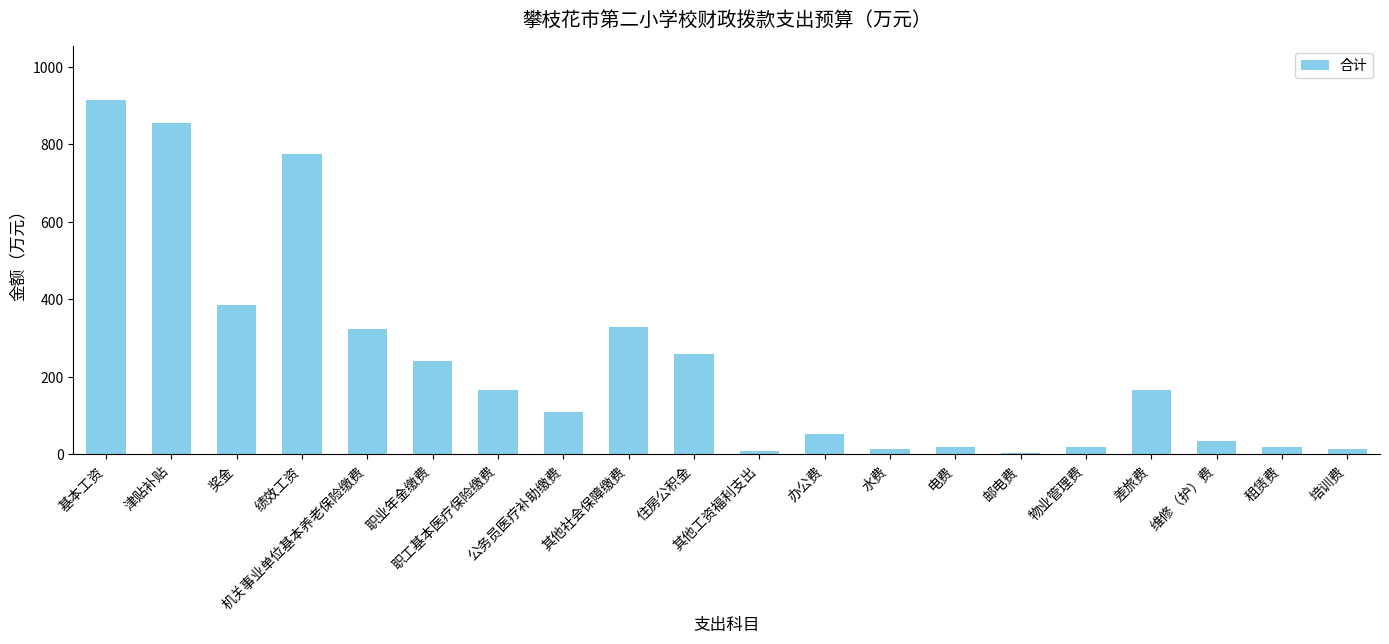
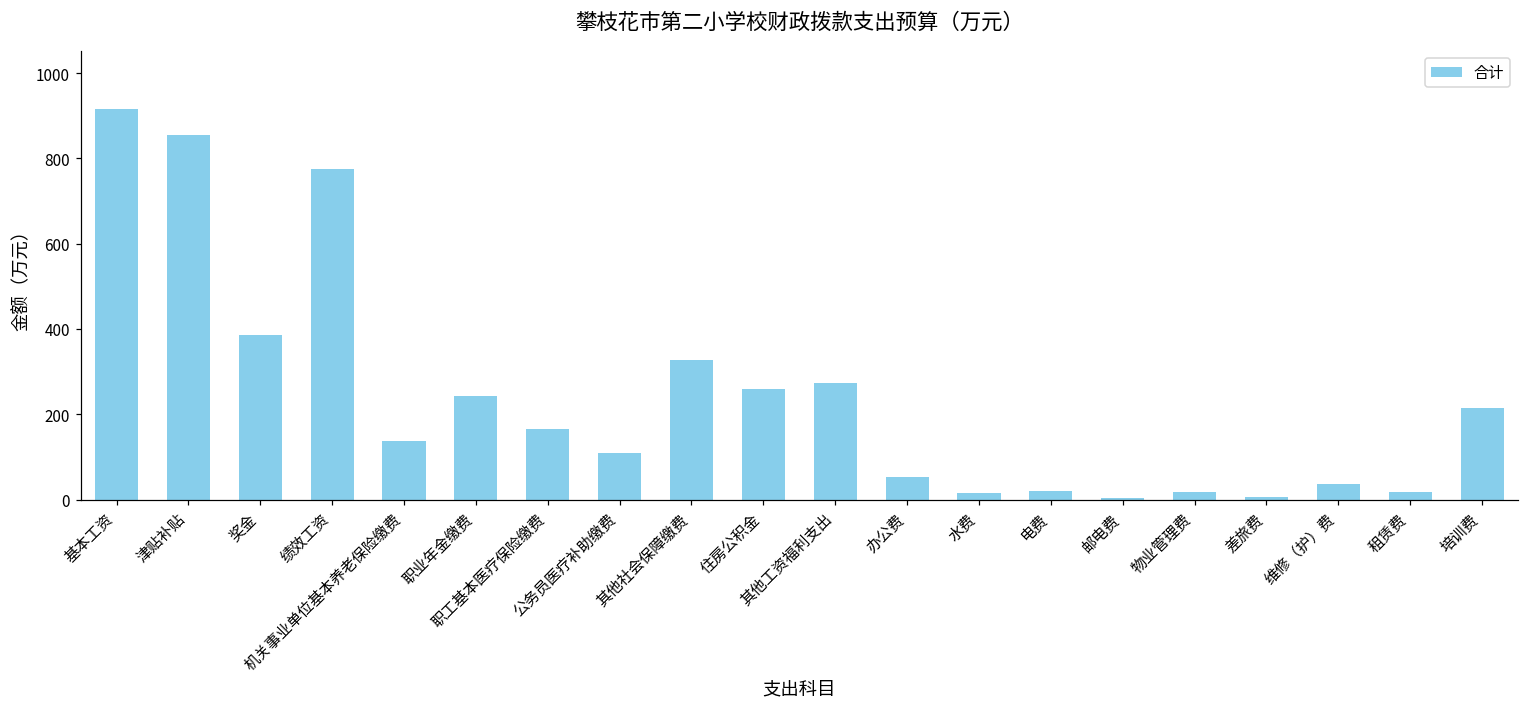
机关事业单位基本养老保险缴费: 320 -> 140
其他工资福利支出: 10 -> 270
差旅费: 170 -> 10
培训费: 10 -> 210
